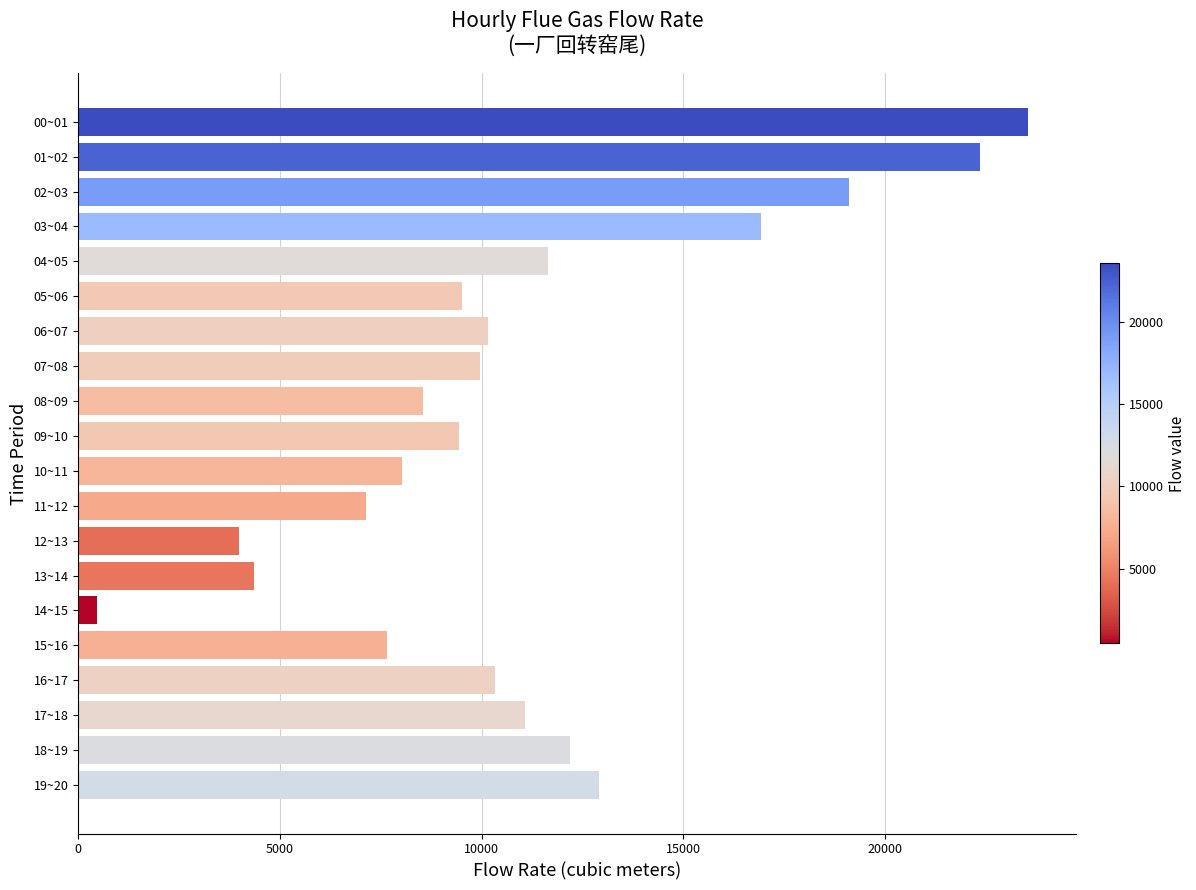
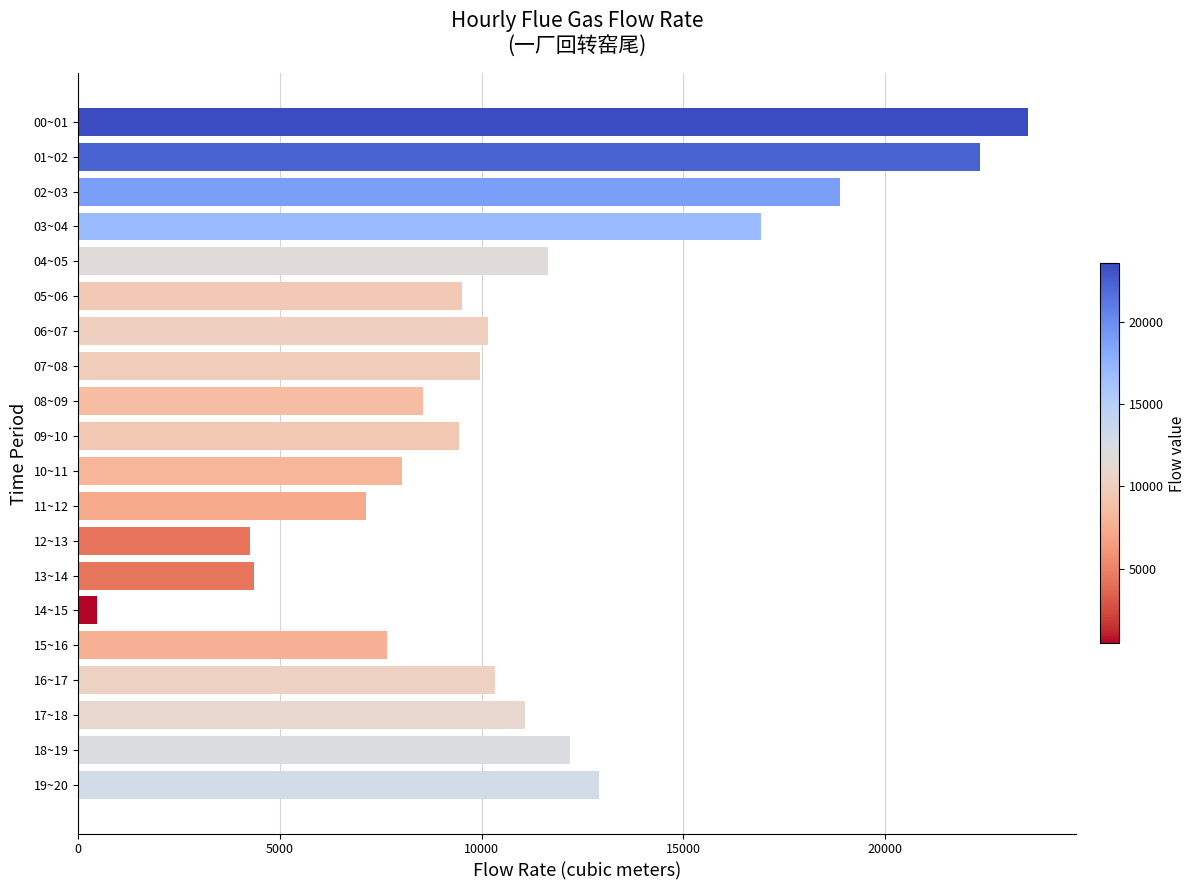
02~03: 19100 -> 18900
12~13: 4000 -> 4300
